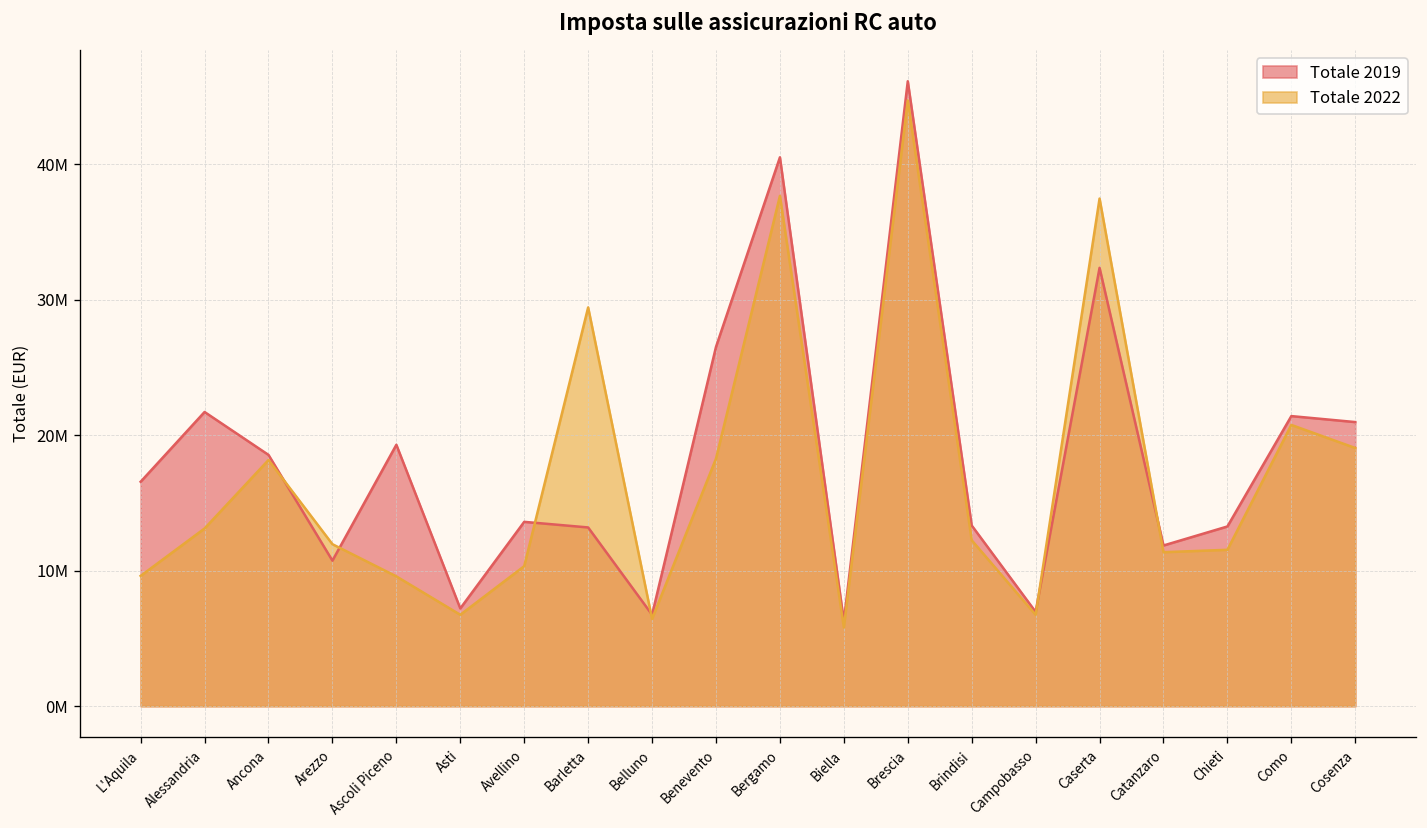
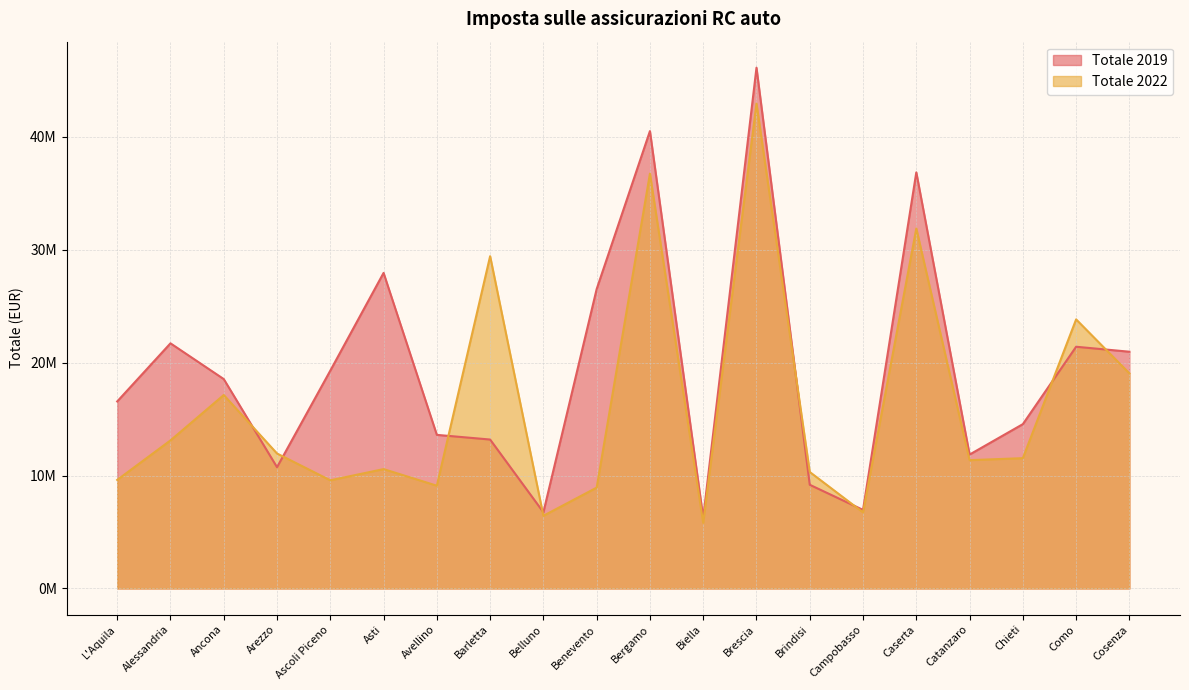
Totale 2022, Ancona: 18200000 -> 17100000
Totale 2019, Asti: 7200000 -> 27900000
Totale 2022, Asti: 6700000 -> 10600000
Totale 2022, Avellino: 10300000 -> 9100000
Totale 2022, Benevento: 18300000 -> 8900000
Totale 2022, Bergamo: 37700000 -> 36700000
Totale 2022, Brescia: 44700000 -> 42900000
Totale 2019, Brindisi: 13300000 -> 9200000
Totale 2022, Brindisi: 12200000 -> 10300000
Totale 2019, Caserta: 32300000 -> 36800000
Totale 2022, Caserta: 37500000 -> 31900000
Totale 2019, Chieti: 13300000 -> 14600000
Totale 2022, Como: 20800000 -> 23800000
